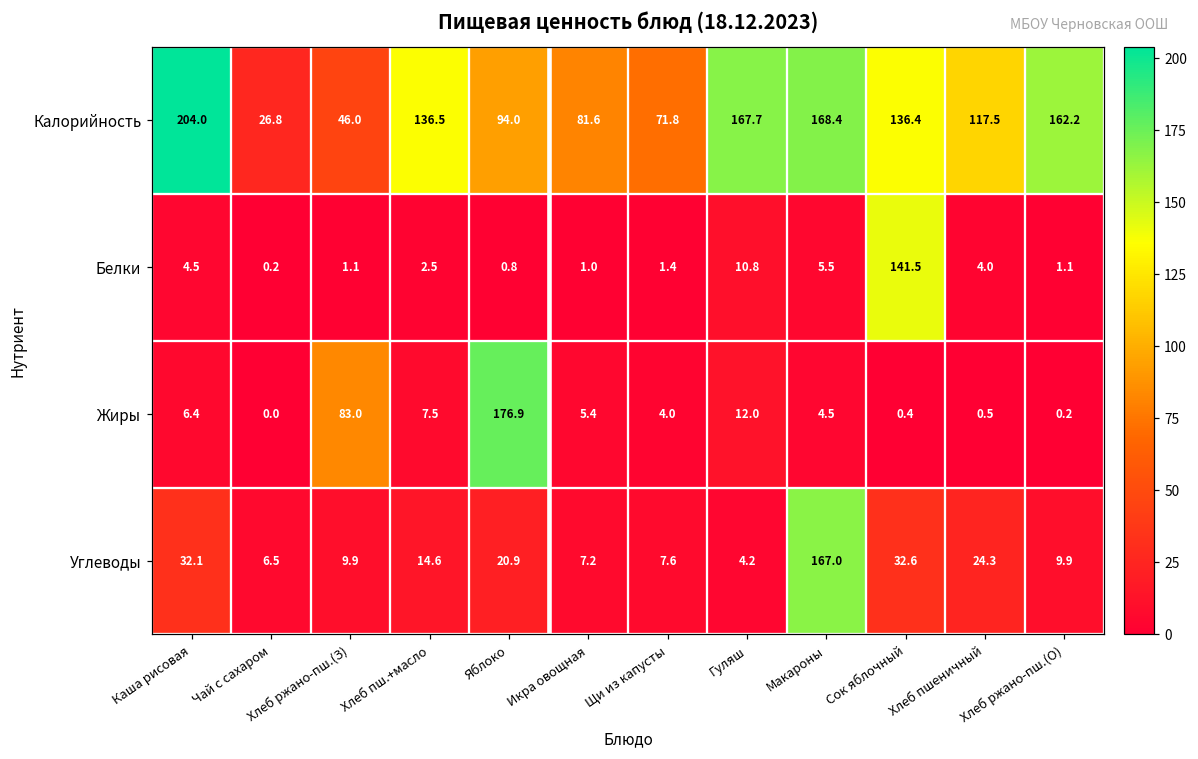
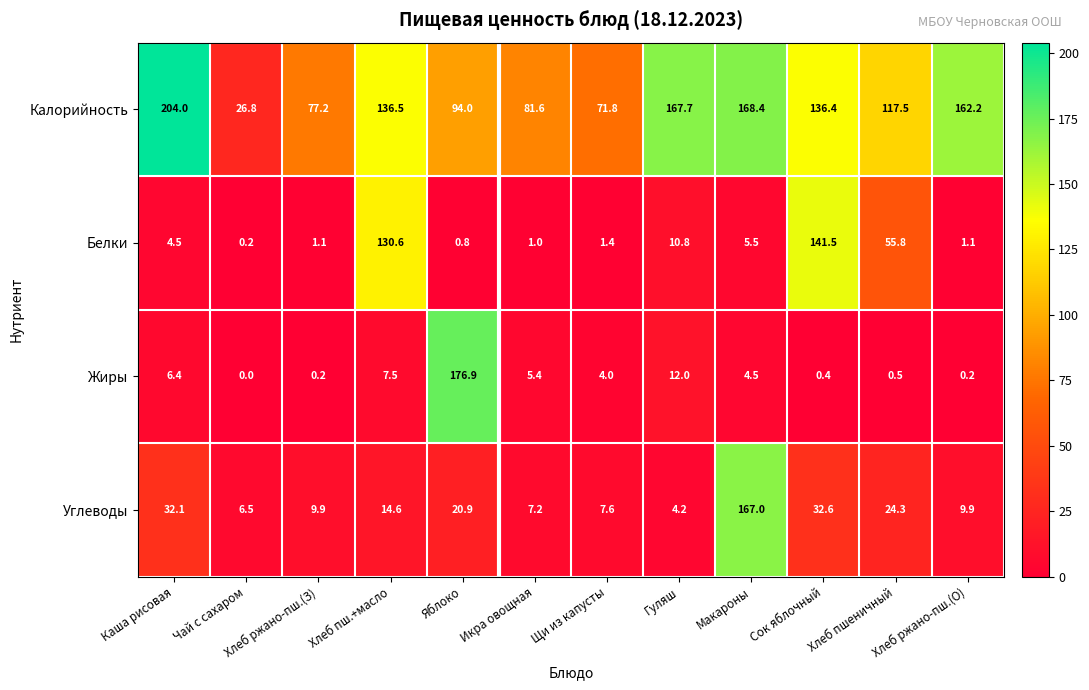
Калорийность, Хлеб ржано-пш.(З): 46.0 -> 77.2
Белки, Хлеб пш.+масло: 2.5 -> 130.6
Белки, Хлеб пшеничный: 4.0 -> 55.8
Жиры, Хлеб ржано-пш.(З): 83.0 -> 0.2
